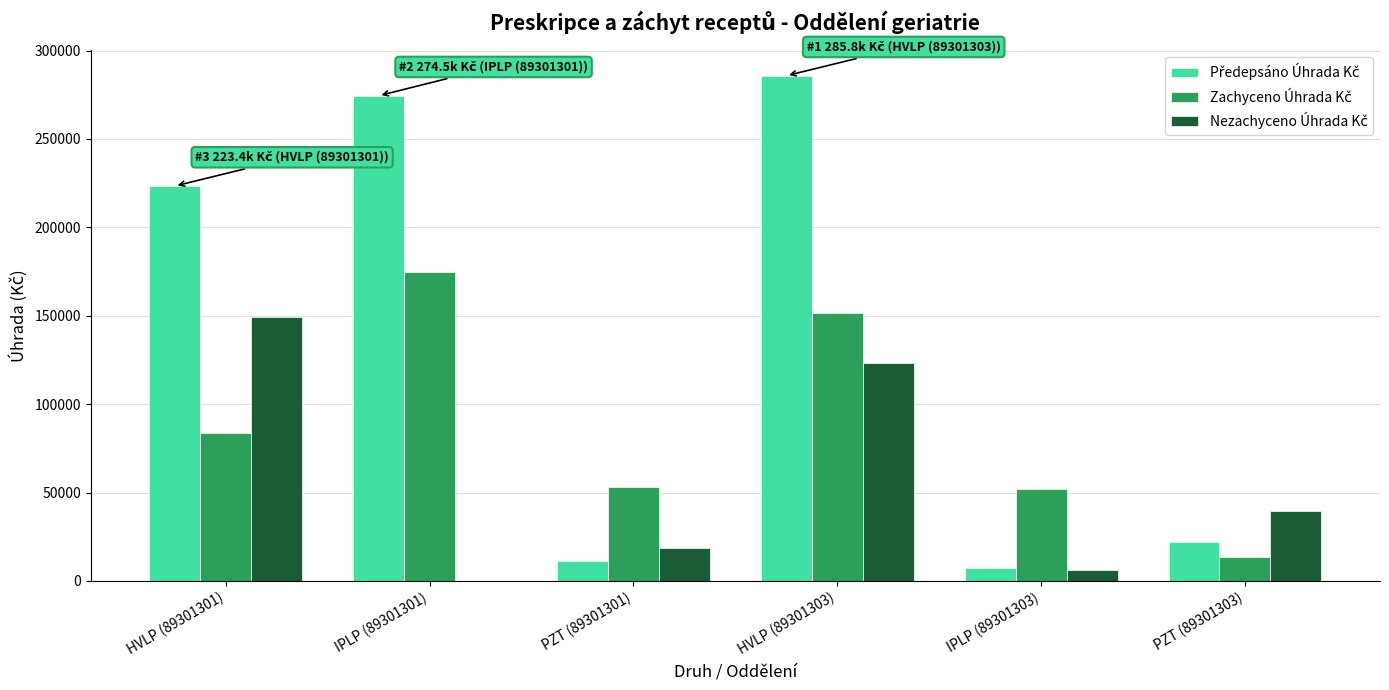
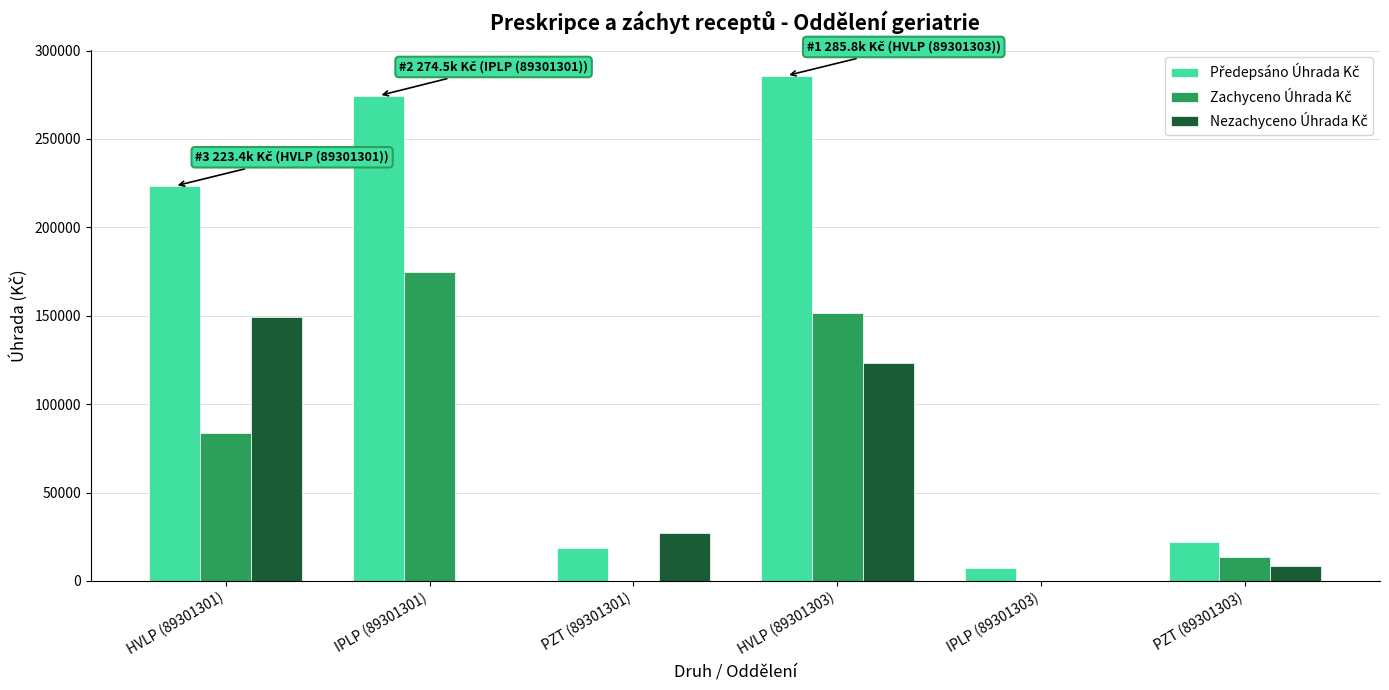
Předepsáno Úhrada Kč, PZT (89301301): 11000 -> 19000
Zachyceno Úhrada Kč, PZT (89301301): 53000 -> 0
Nezachyceno Úhrada Kč, PZT (89301301): 19000 -> 27000
Zachyceno Úhrada Kč, IPLP (89301303): 52000 -> 0
Nezachyceno Úhrada Kč, IPLP (89301303): 6000 -> 0
Nezachyceno Úhrada Kč, PZT (89301303): 40000 -> 8000
